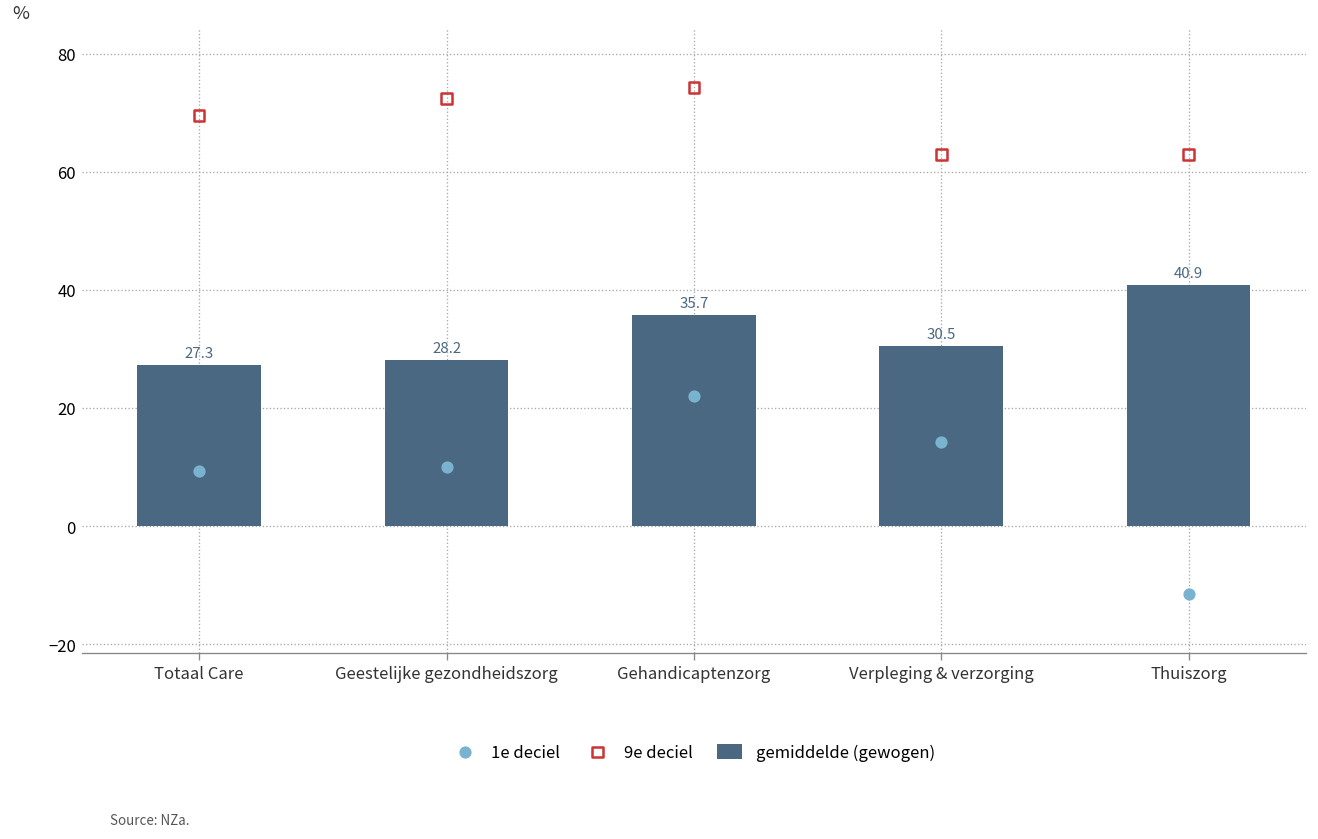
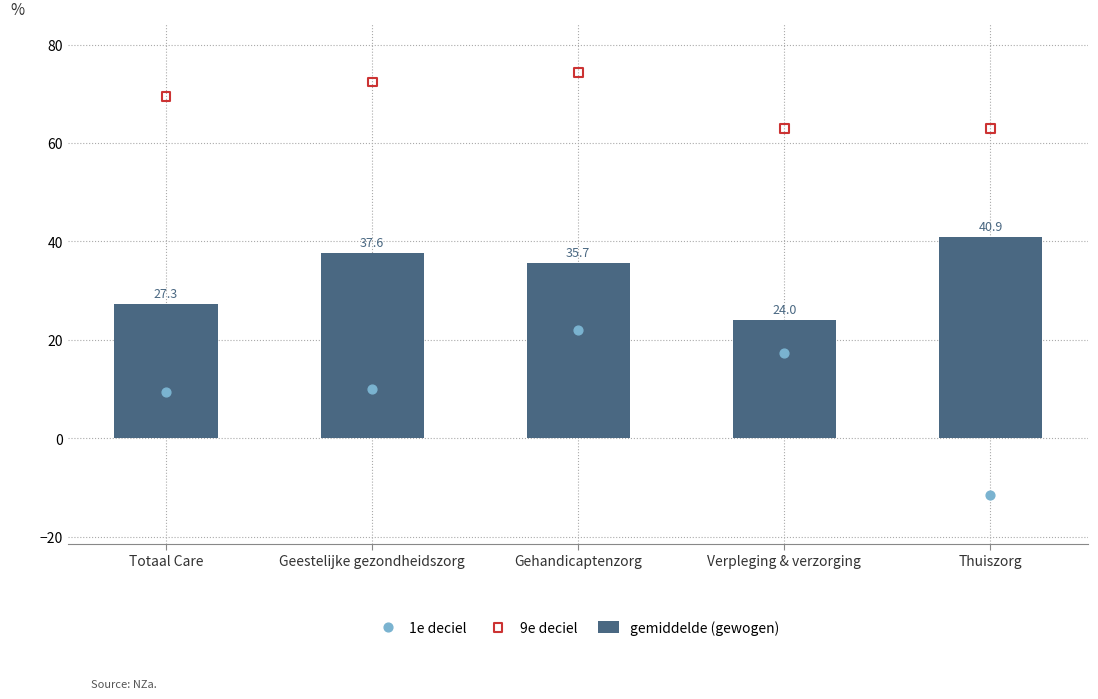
gemiddelde (gewogen), Geestelijke gezondheidszorg: 28.2 -> 37.6
gemiddelde (gewogen), Verpleging & verzorging: 30.5 -> 24.0
1e deciel, Verpleging & verzorging: 14 -> 17
